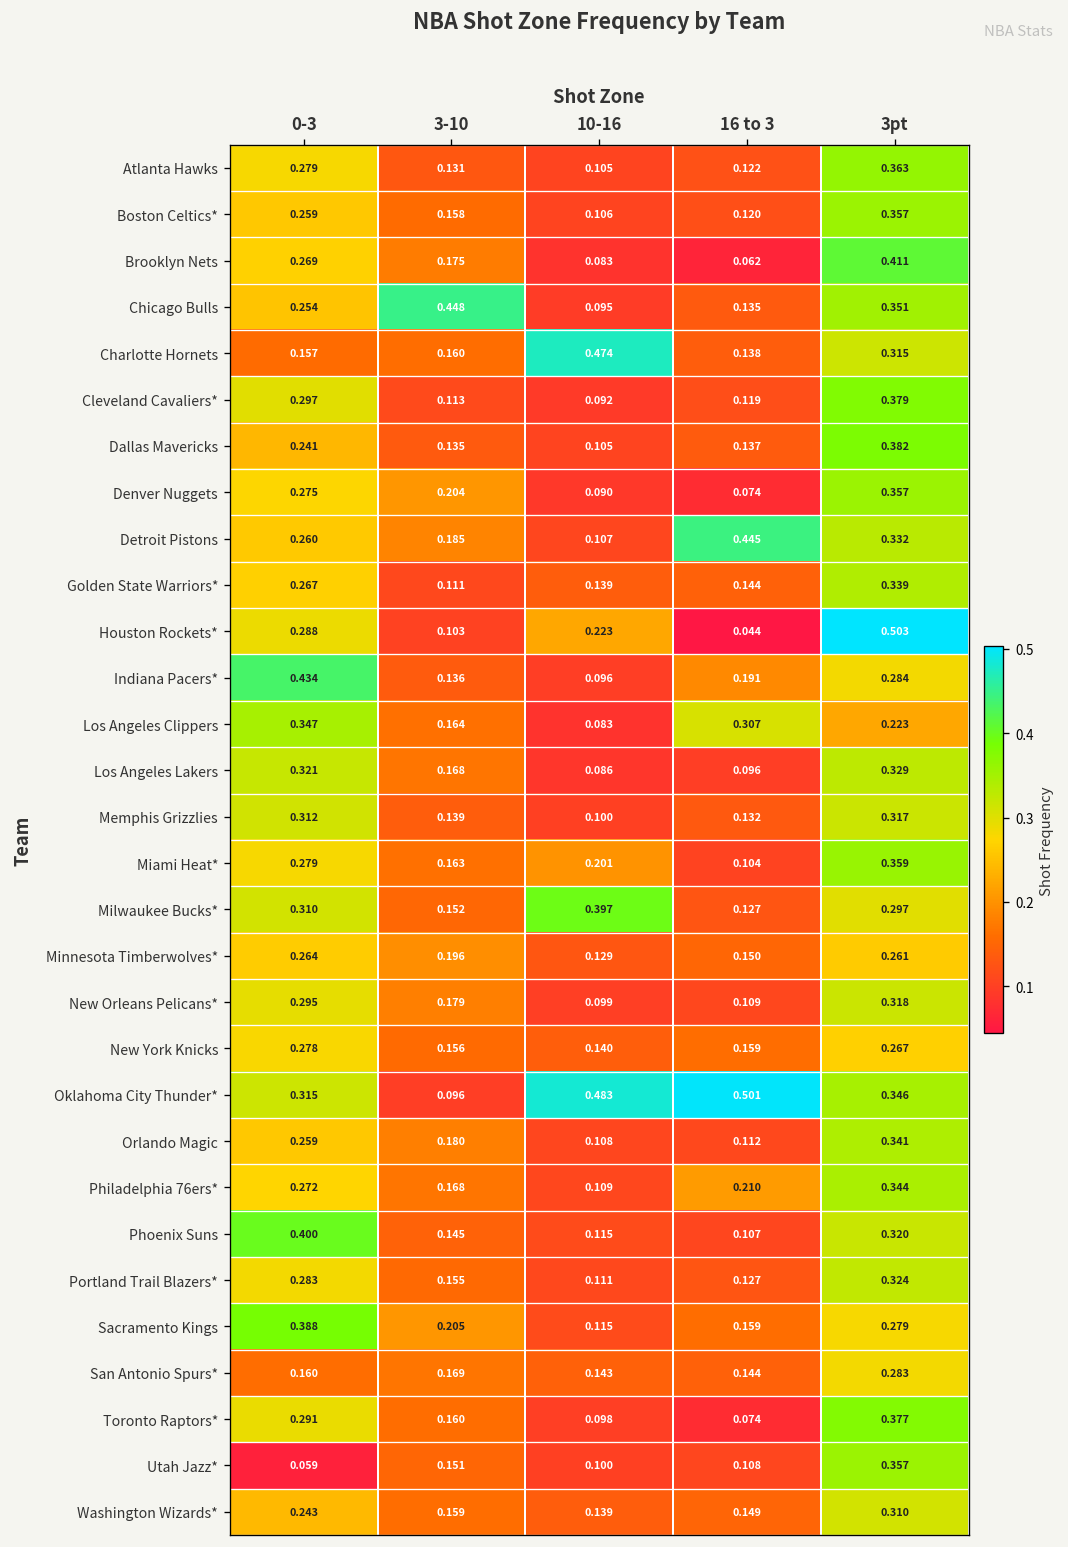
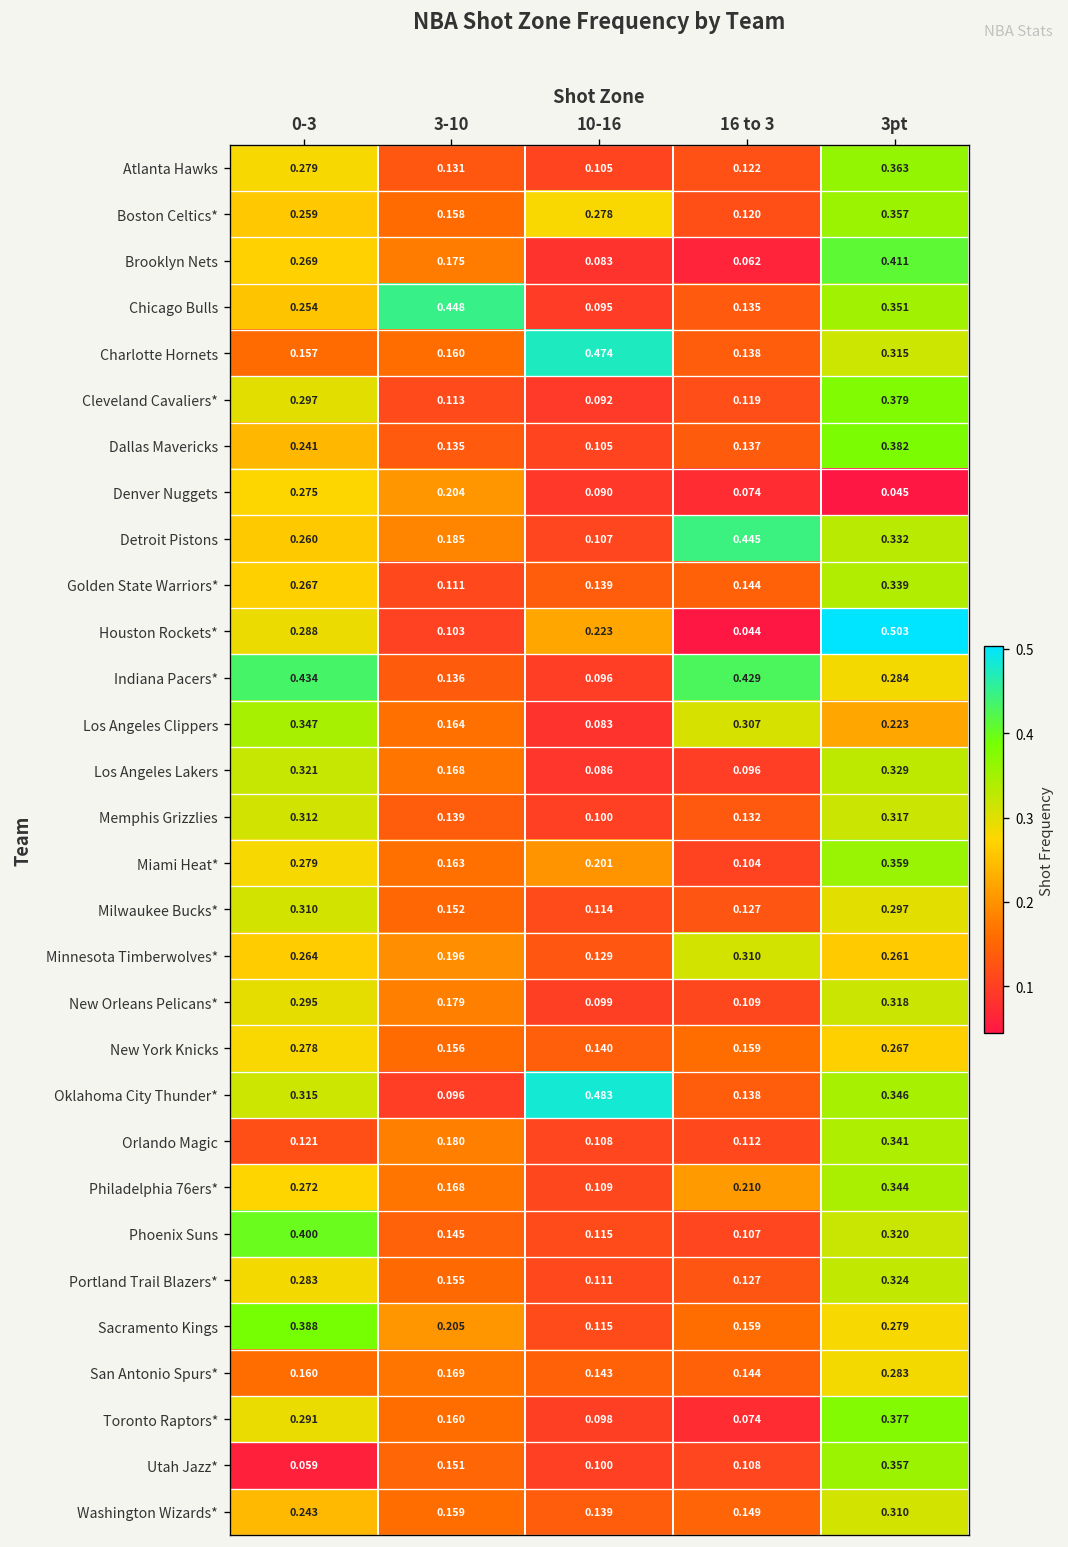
Boston Celtics*, 10-16: 0.106 -> 0.278
Denver Nuggets, 3pt: 0.357 -> 0.045
Indiana Pacers*, 16 to 3: 0.191 -> 0.429
Milwaukee Bucks*, 10-16: 0.397 -> 0.114
Minnesota Timberwolves*, 16 to 3: 0.150 -> 0.310
Oklahoma City Thunder*, 16 to 3: 0.501 -> 0.138
Orlando Magic, 0-3: 0.259 -> 0.121
